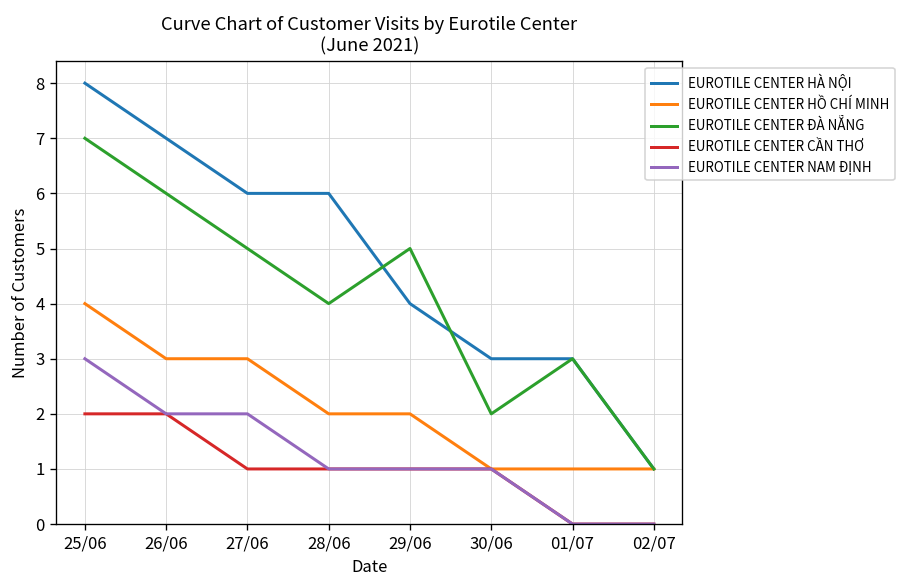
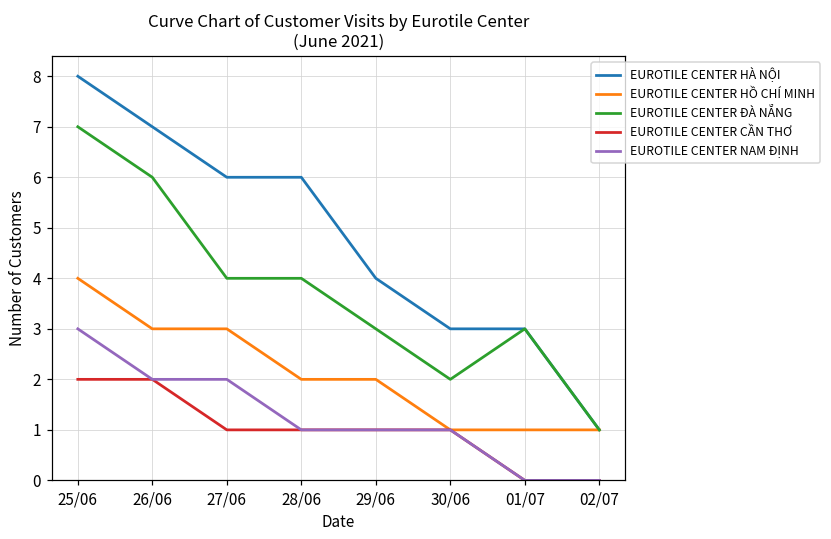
EUROTILE CENTER ĐÀ NẴNG, 27/06: 5 -> 4
EUROTILE CENTER ĐÀ NẴNG, 29/06: 5 -> 3
